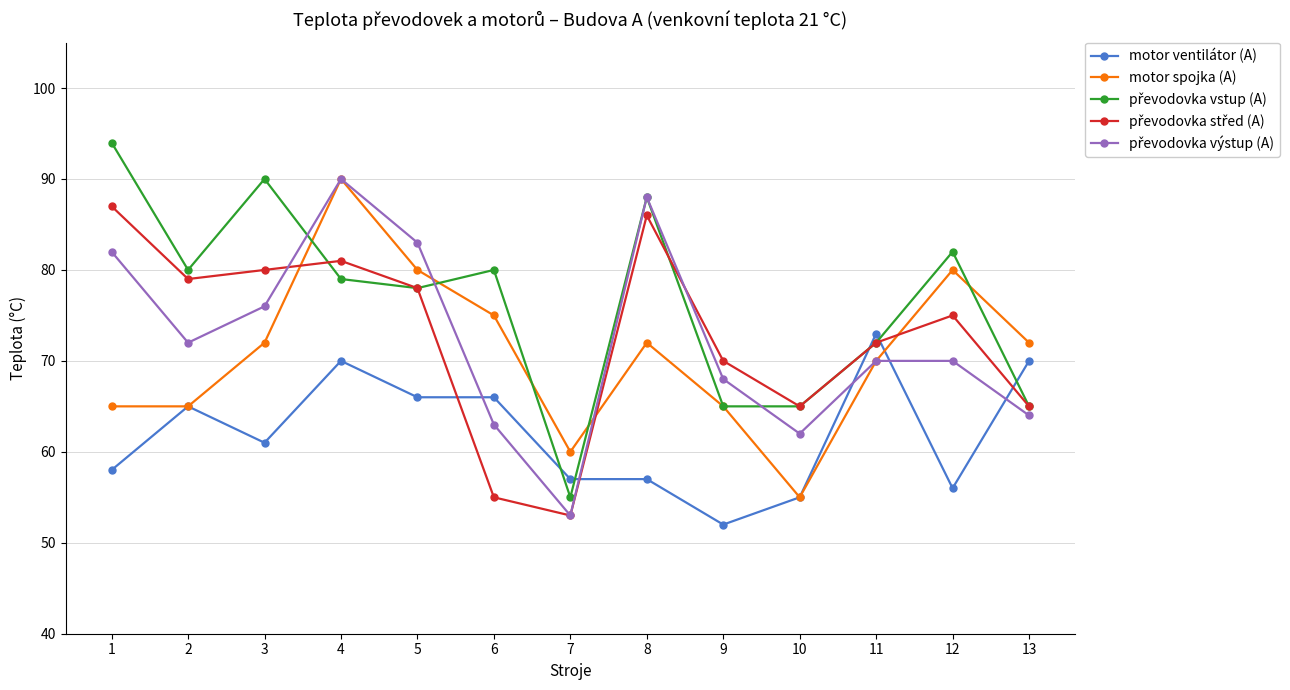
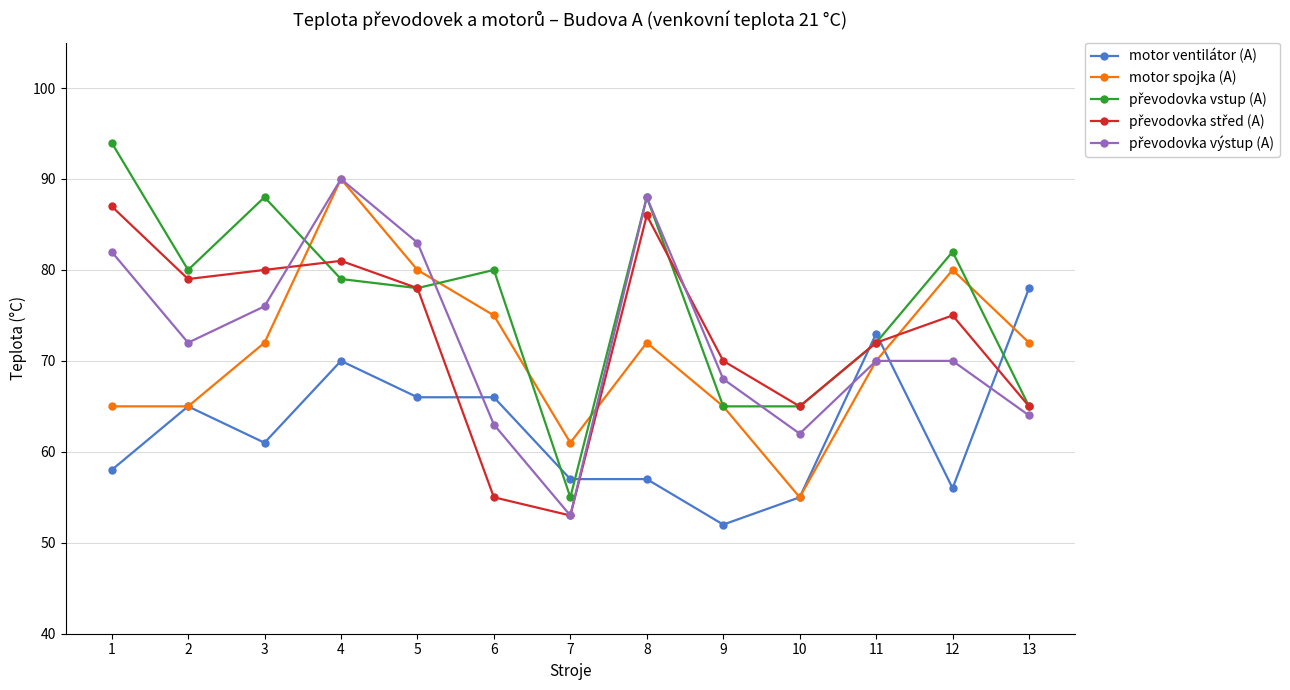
převodovka vstup (A), 3: 90 -> 88
motor spojka (A), 7: 60 -> 61
motor ventilátor (A), 13: 70 -> 78
